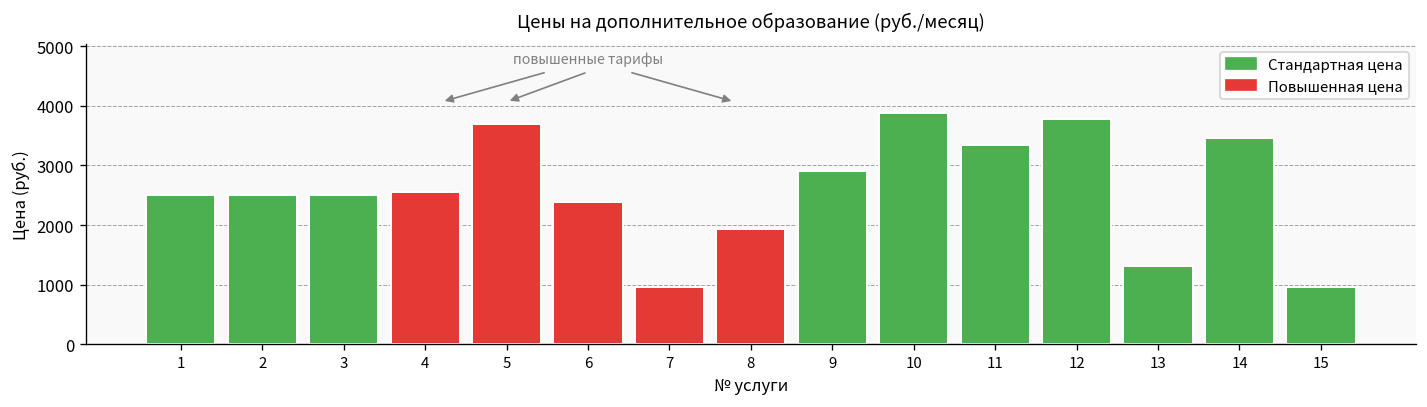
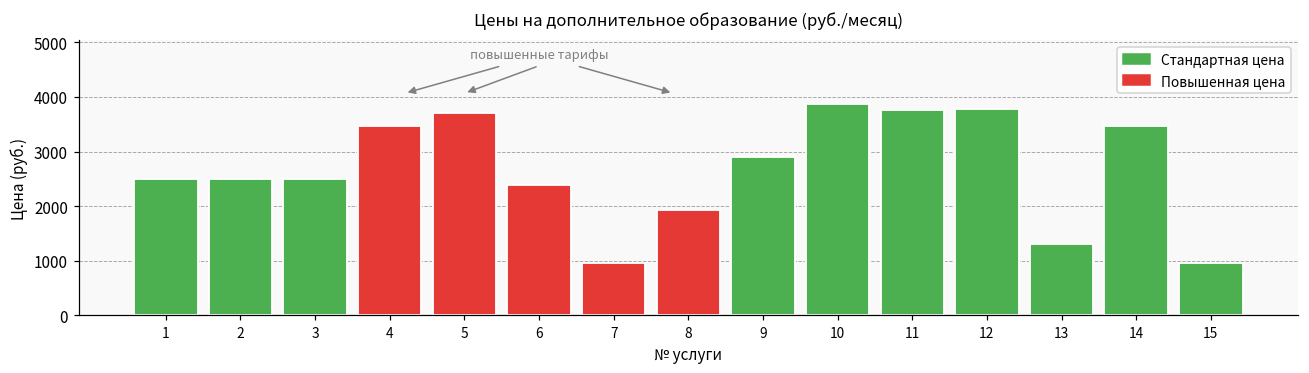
4: 2600 -> 3500
11: 3300 -> 3800
